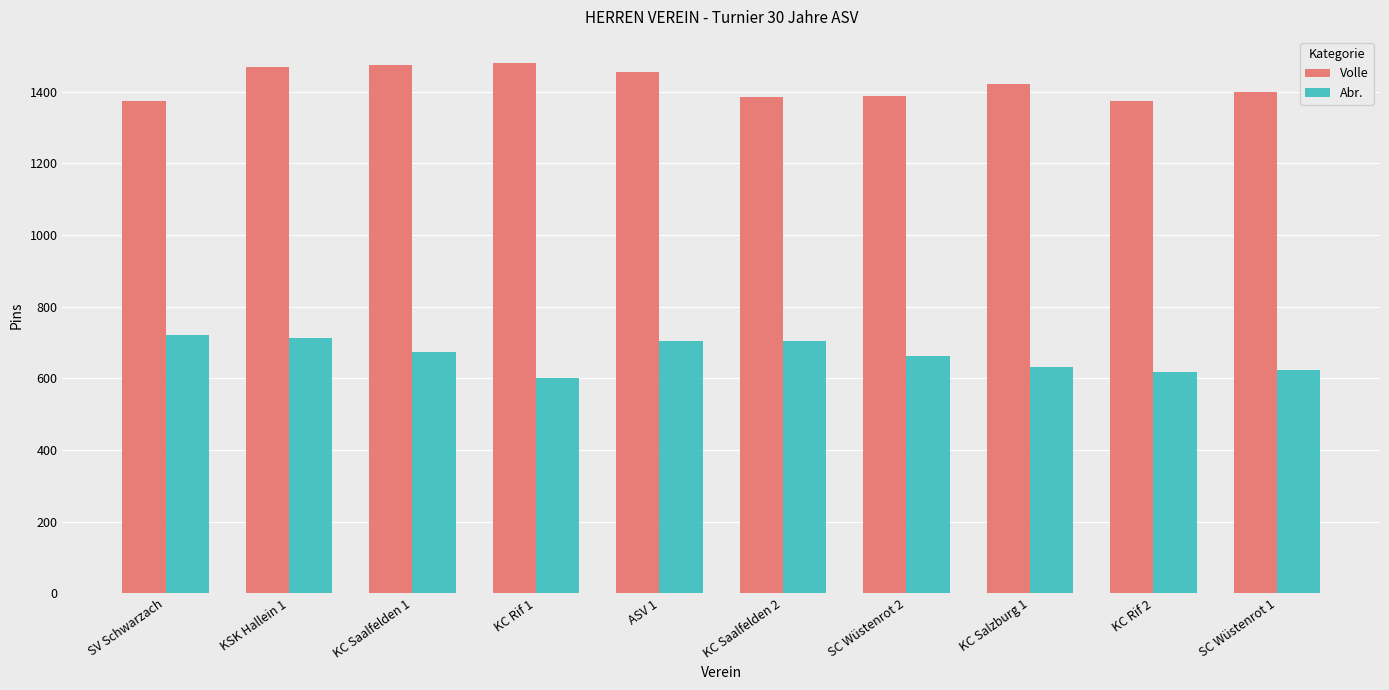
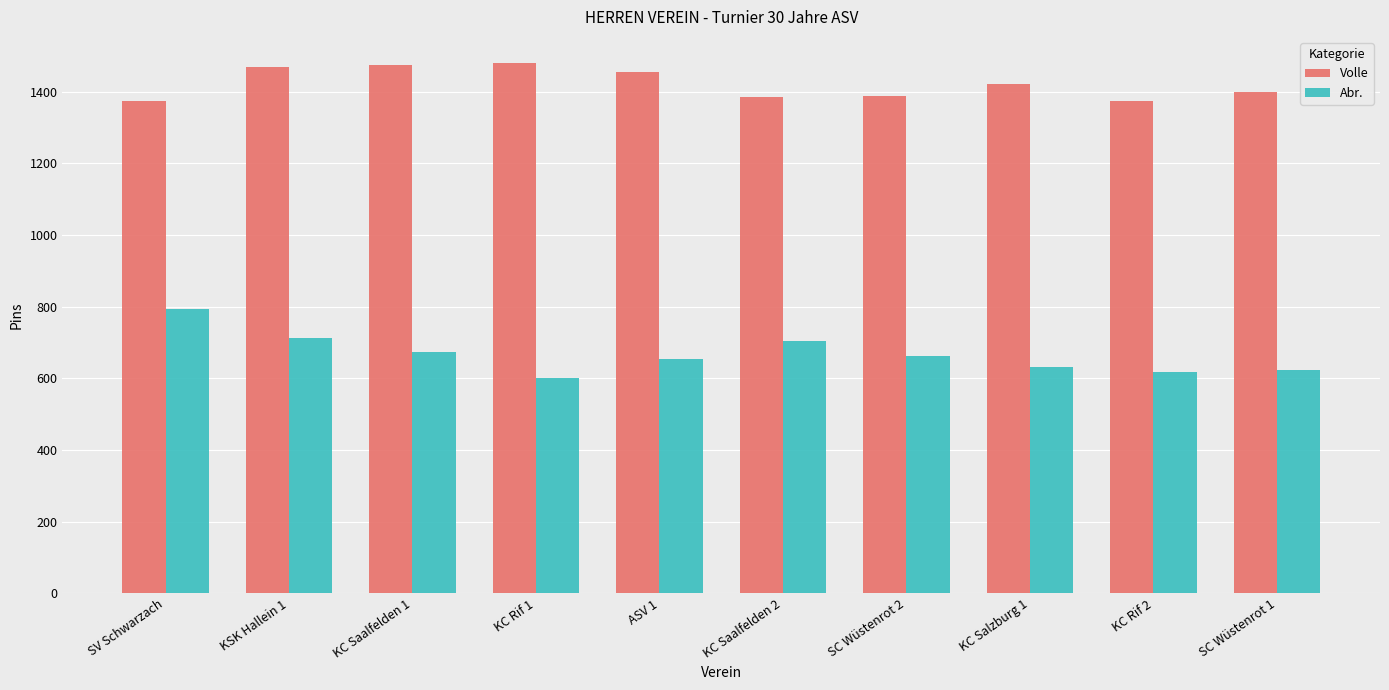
Abr., SV Schwarzach: 720 -> 790
Abr., ASV 1: 700 -> 650
